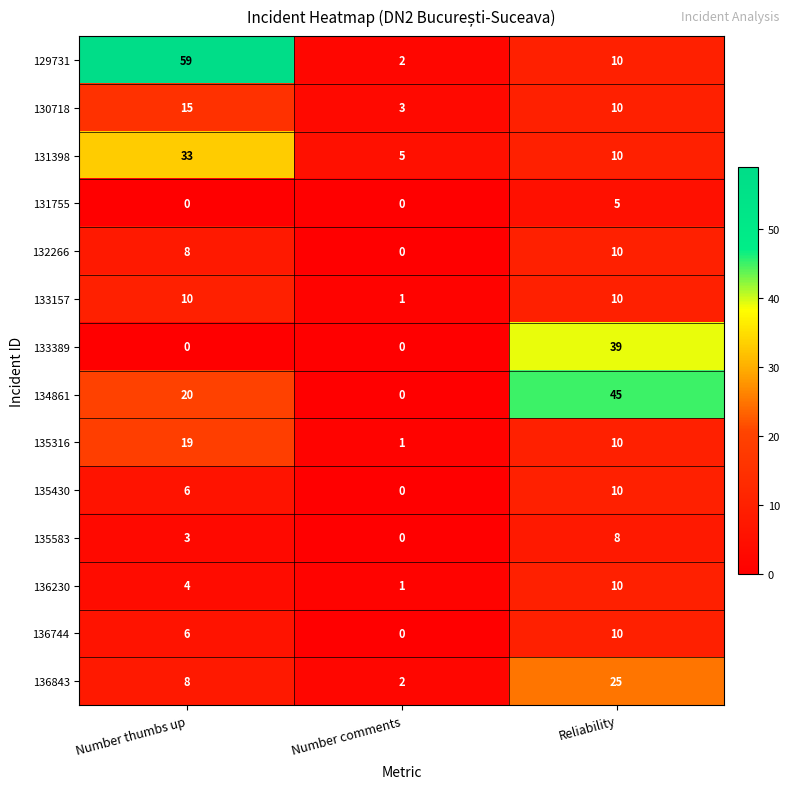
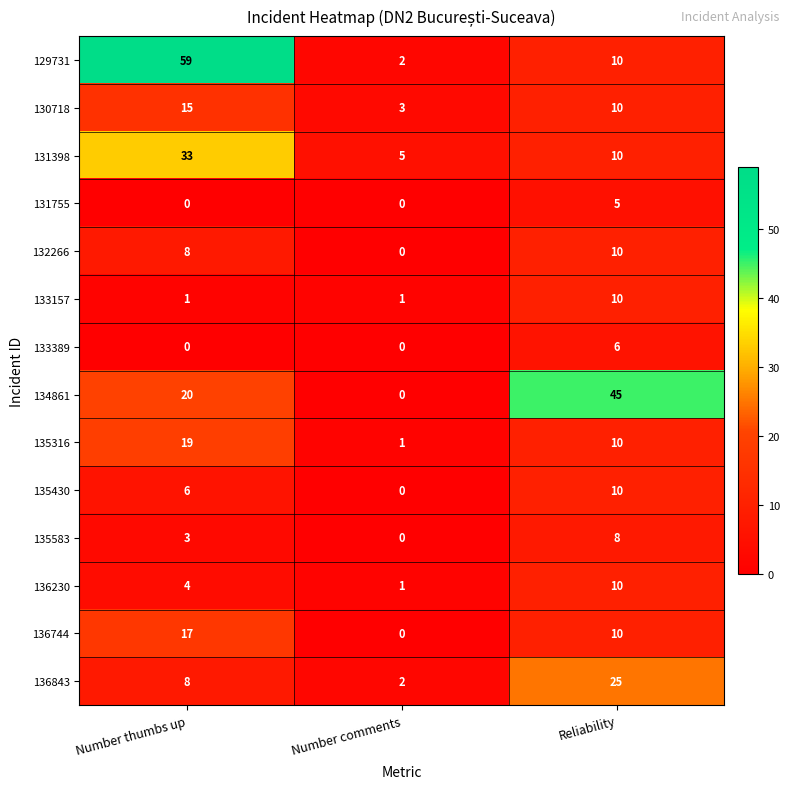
133157, Number thumbs up: 10 -> 1
133389, Reliability: 39 -> 6
136744, Number thumbs up: 6 -> 17
